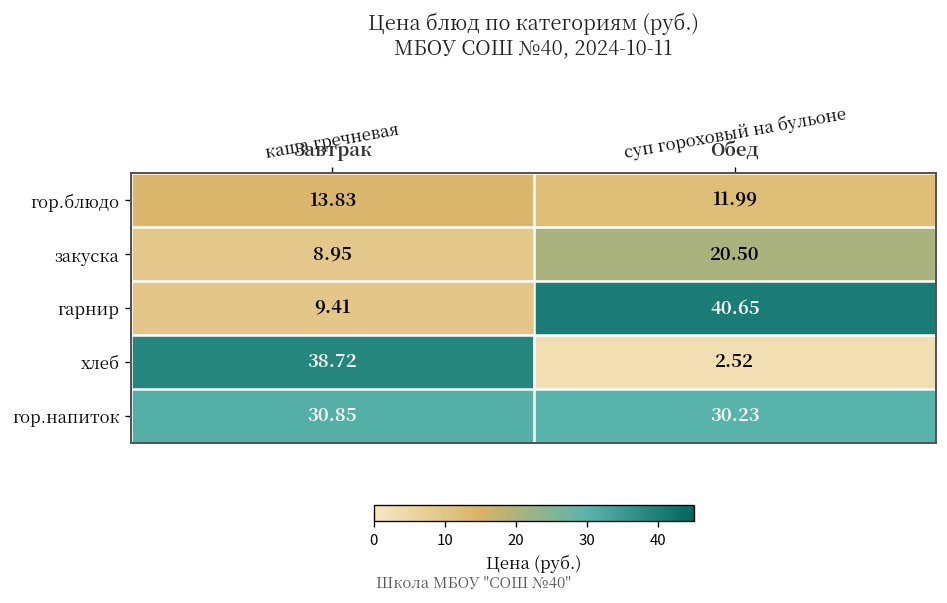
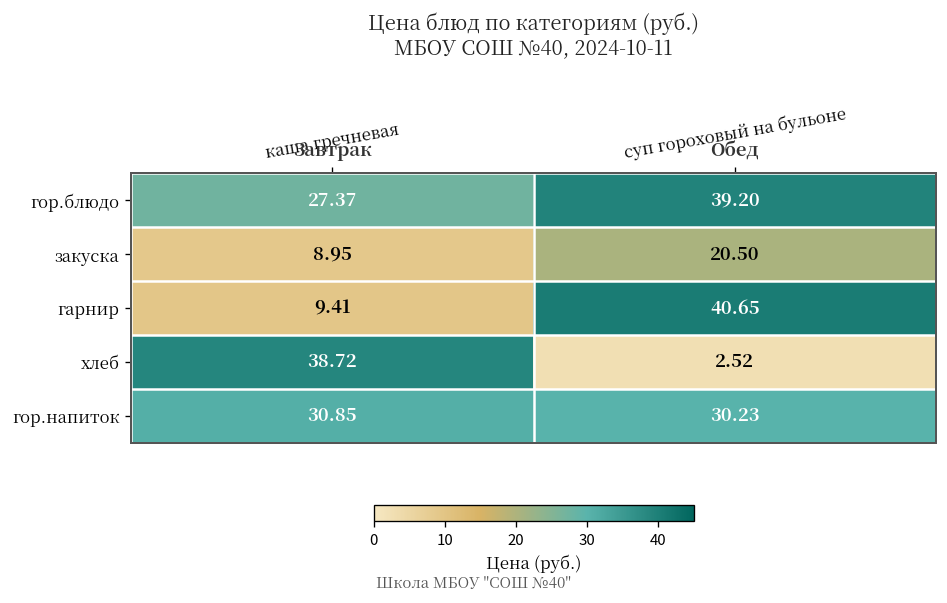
гор.блюдо, каша гречневая: 13.83 -> 27.37
гор.блюдо, суп гороховый на бульоне: 11.99 -> 39.20
